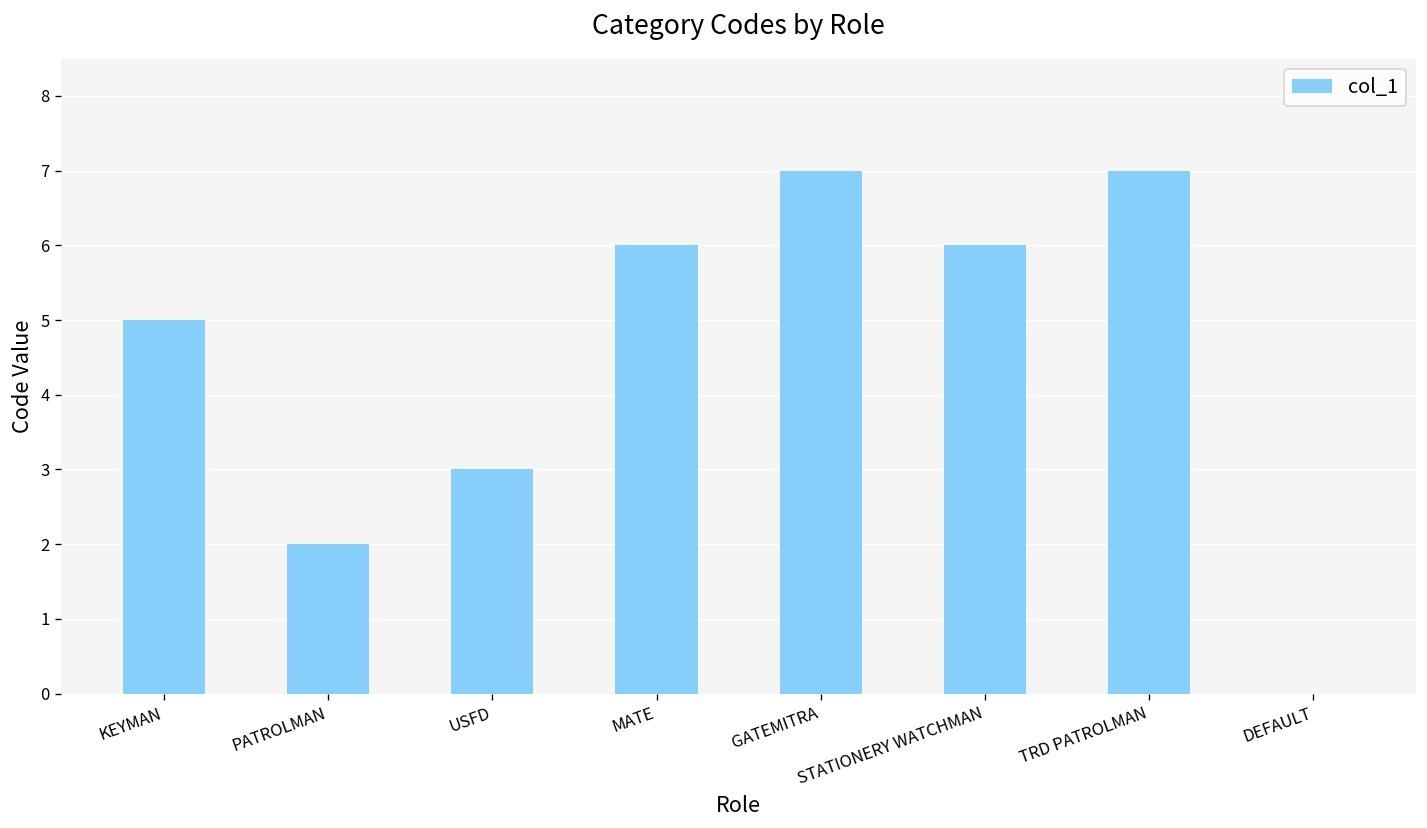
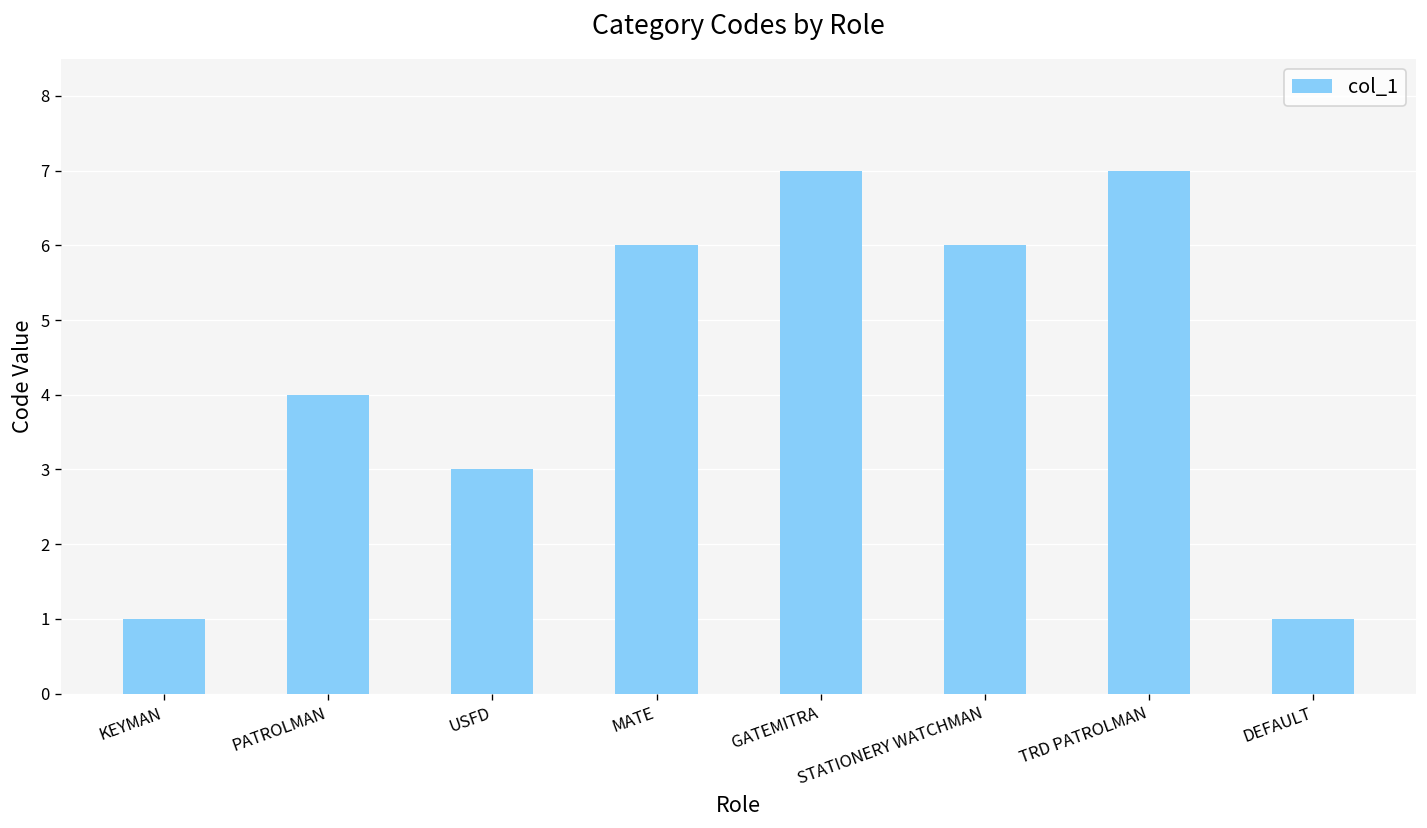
KEYMAN: 5 -> 1
PATROLMAN: 2 -> 4
DEFAULT: 0 -> 1
